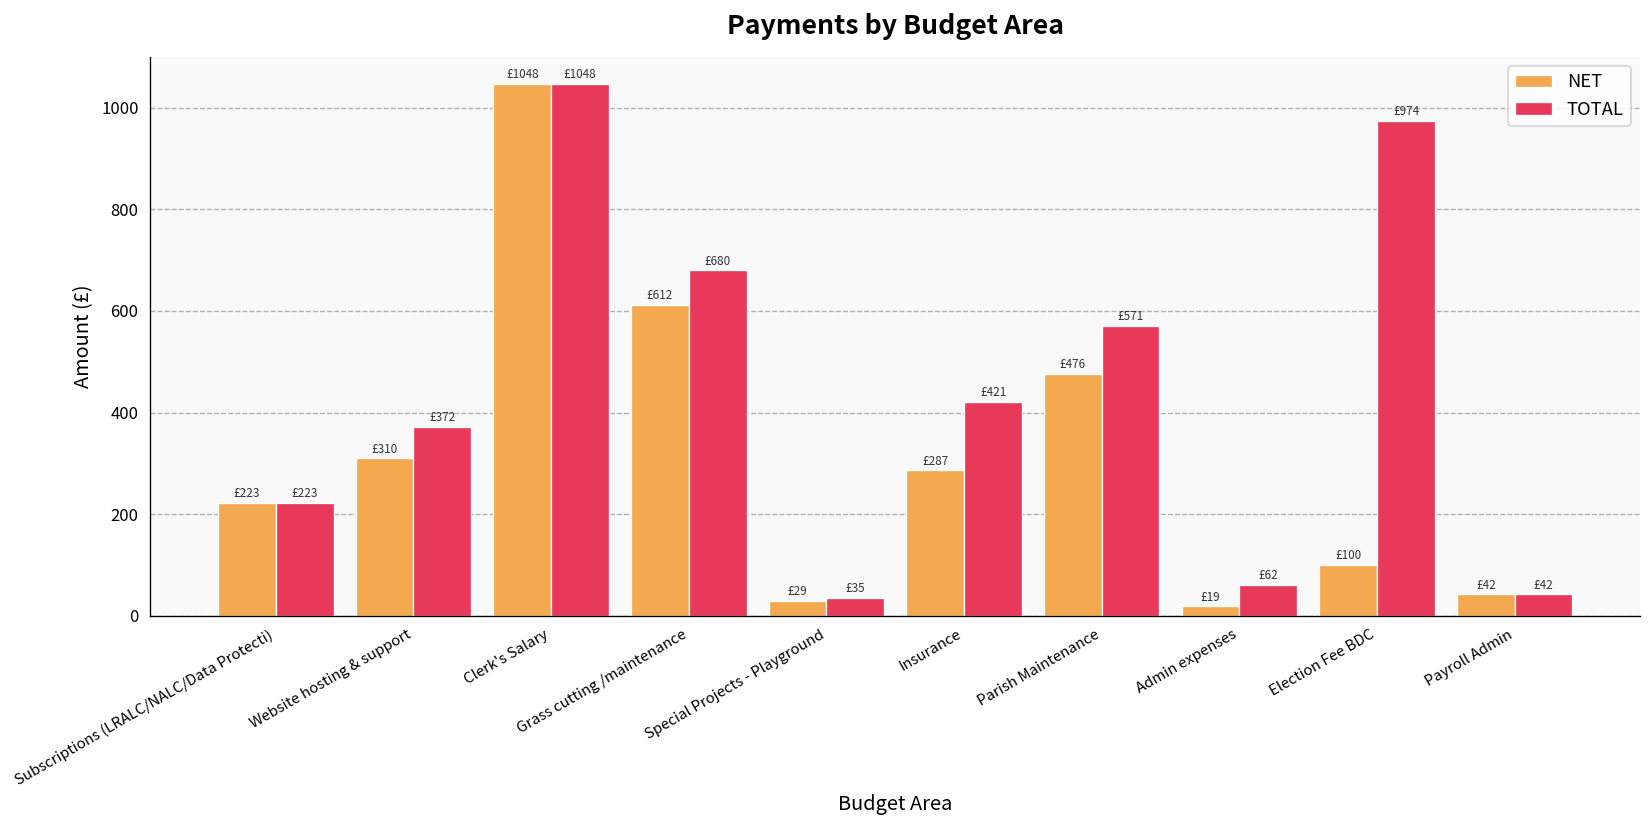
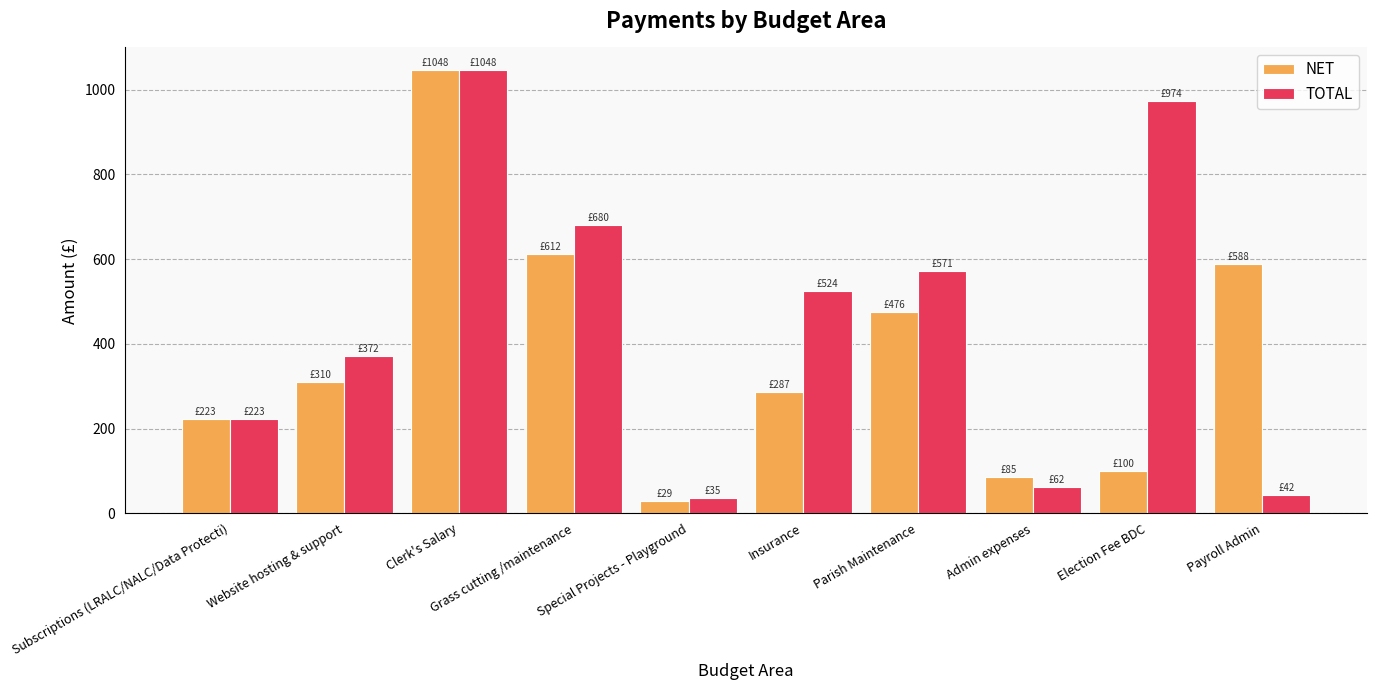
TOTAL, Insurance: £421 -> £524
NET, Admin expenses: £19 -> £85
NET, Payroll Admin: £42 -> £588
